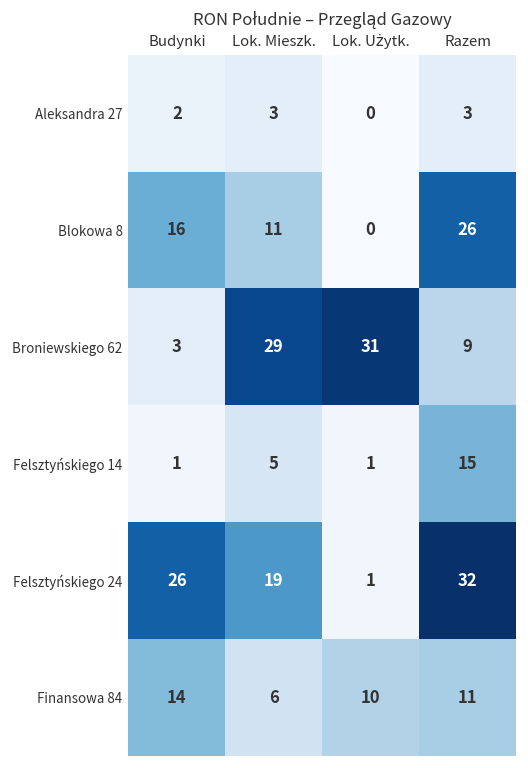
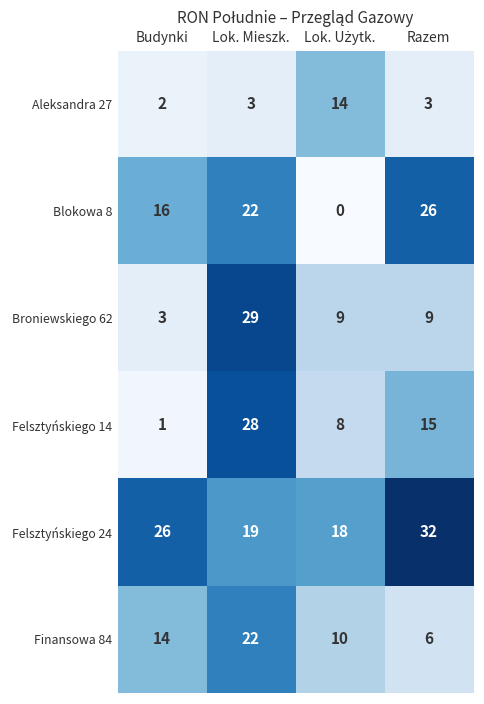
Aleksandra 27, Lok. Użytk.: 0 -> 14
Blokowa 8, Lok. Mieszk.: 11 -> 22
Broniewskiego 62, Lok. Użytk.: 31 -> 9
Felsztyńskiego 14, Lok. Mieszk.: 5 -> 28
Felsztyńskiego 14, Lok. Użytk.: 1 -> 8
Felsztyńskiego 24, Lok. Użytk.: 1 -> 18
Finansowa 84, Lok. Mieszk.: 6 -> 22
Finansowa 84, Razem: 11 -> 6
